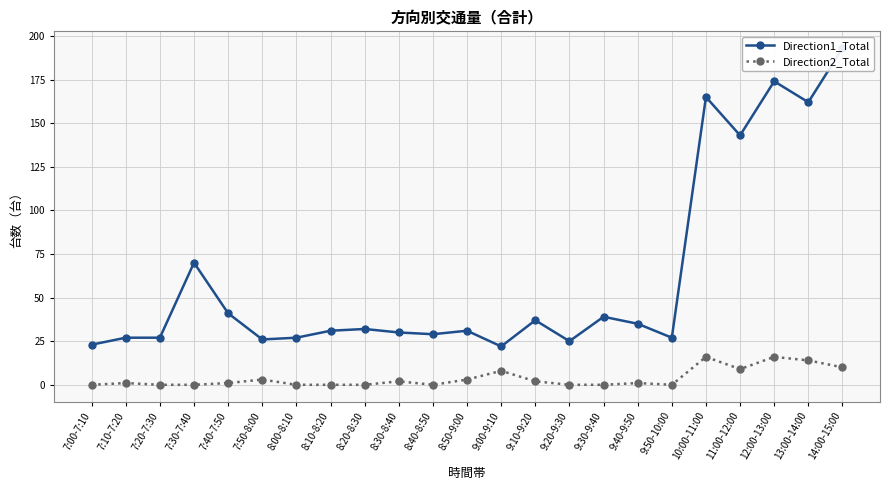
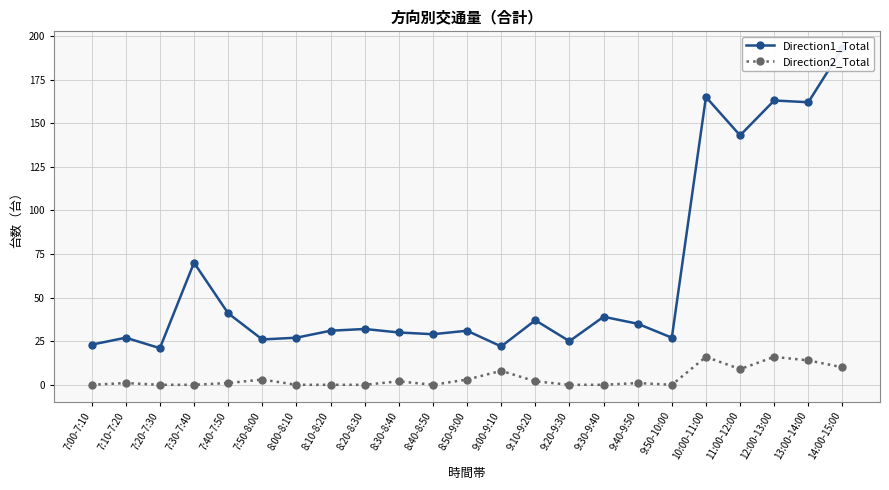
Direction1_Total, 7:20-7:30: 27 -> 21
Direction1_Total, 12:00-13:00: 174 -> 163
